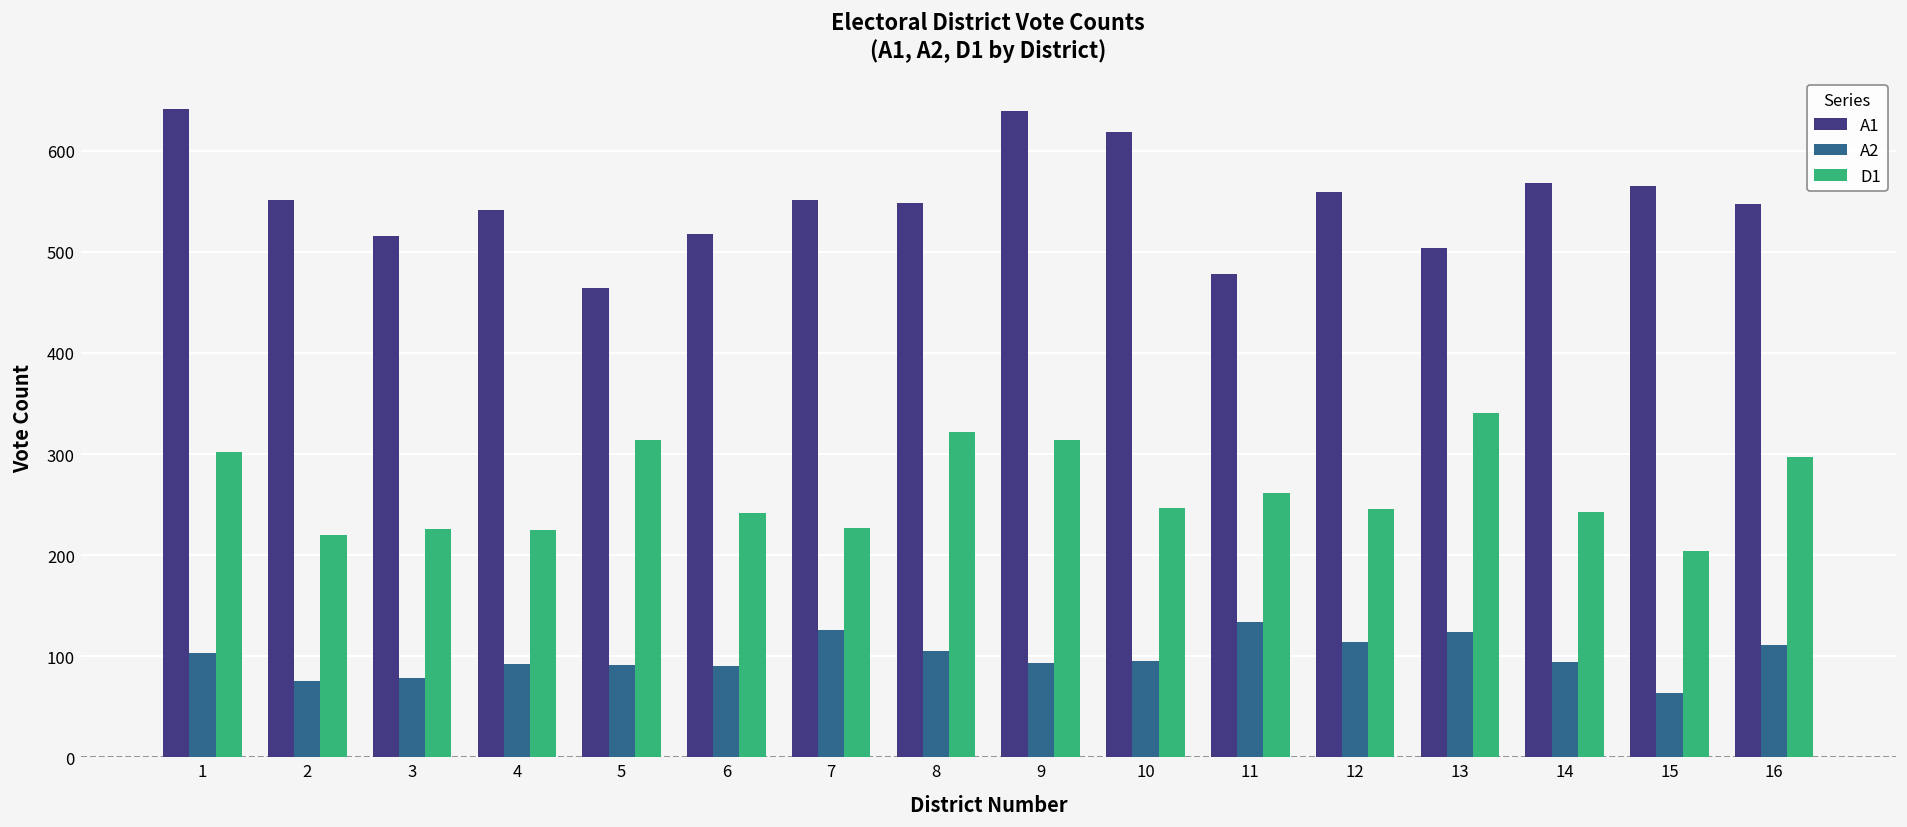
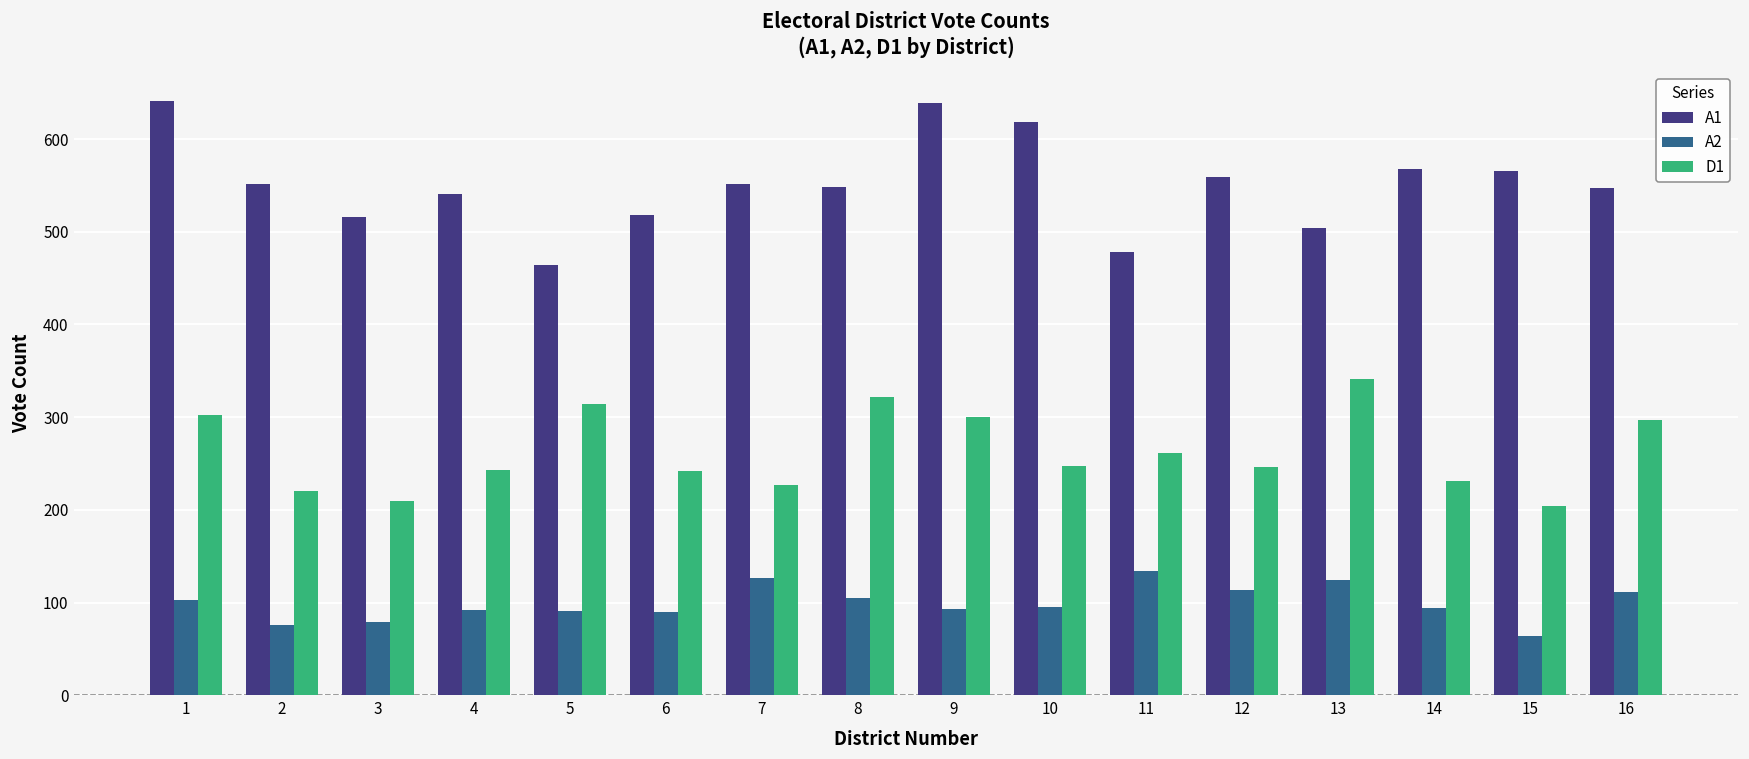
D1, 3: 230 -> 210
D1, 4: 230 -> 240
D1, 9: 310 -> 300
D1, 14: 240 -> 230
